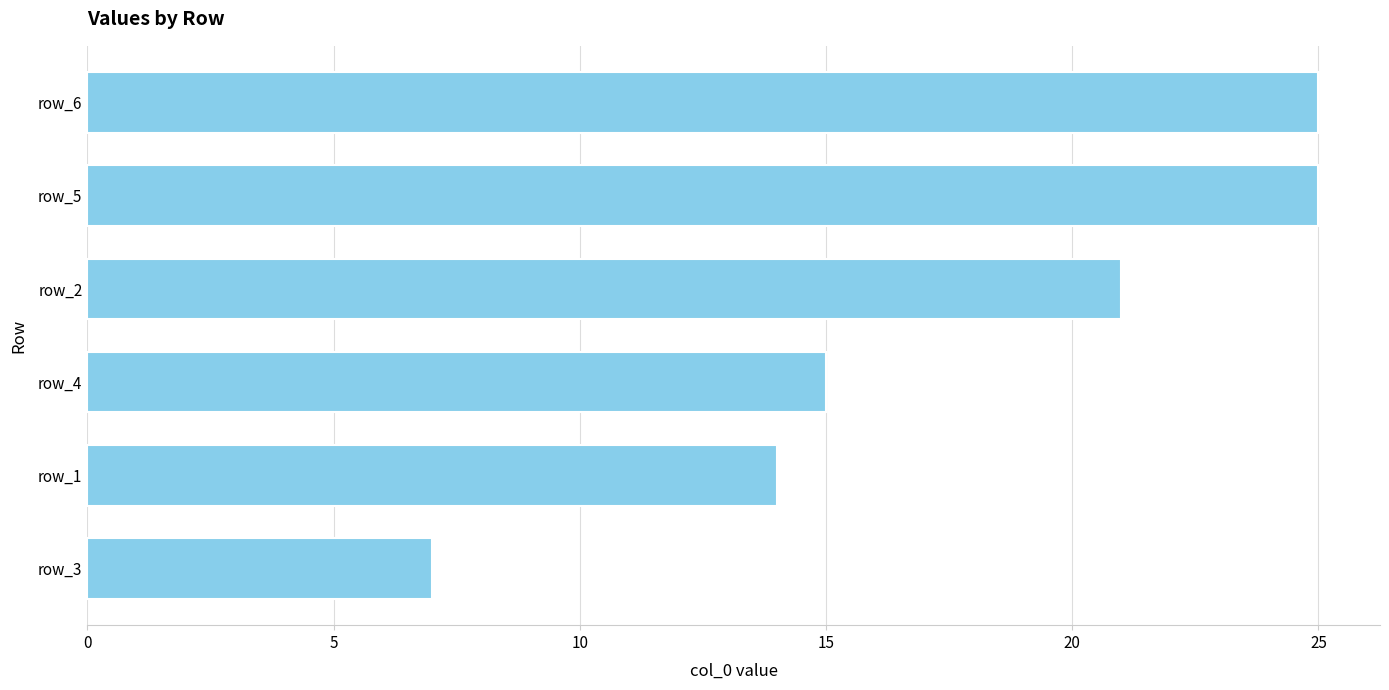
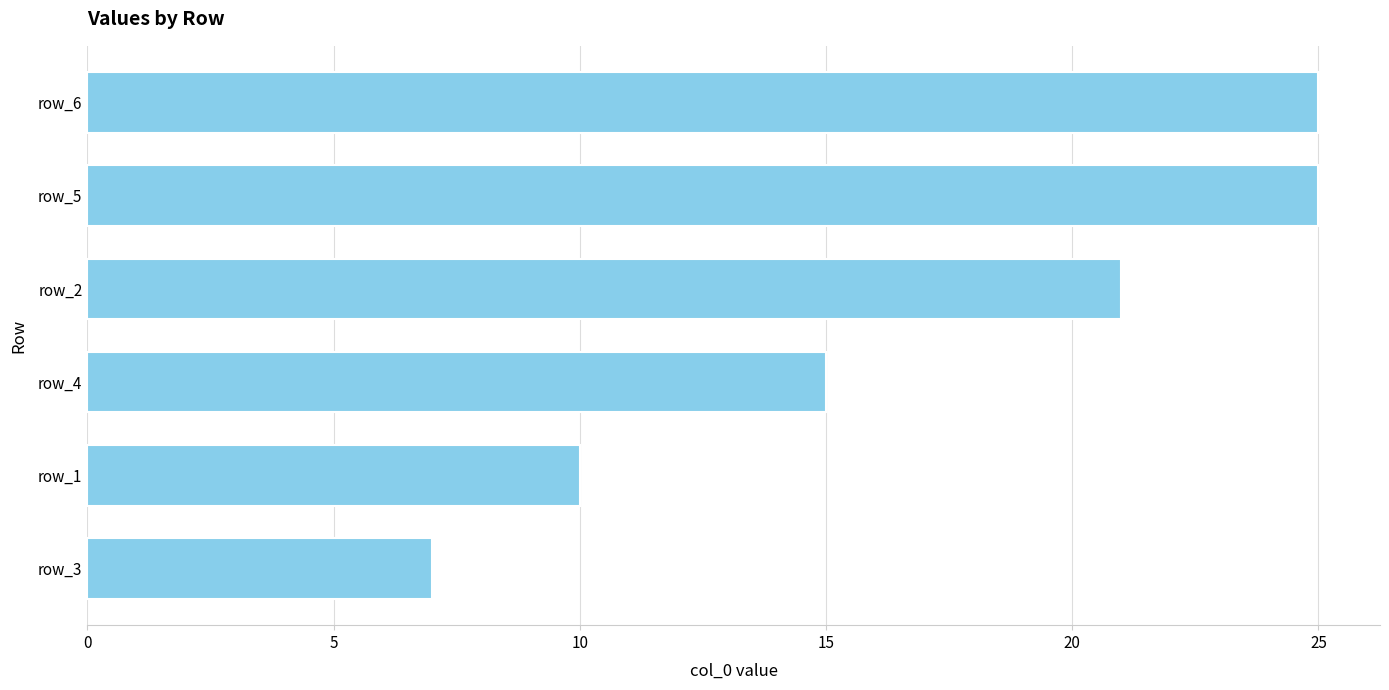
row_1: 14 -> 10
